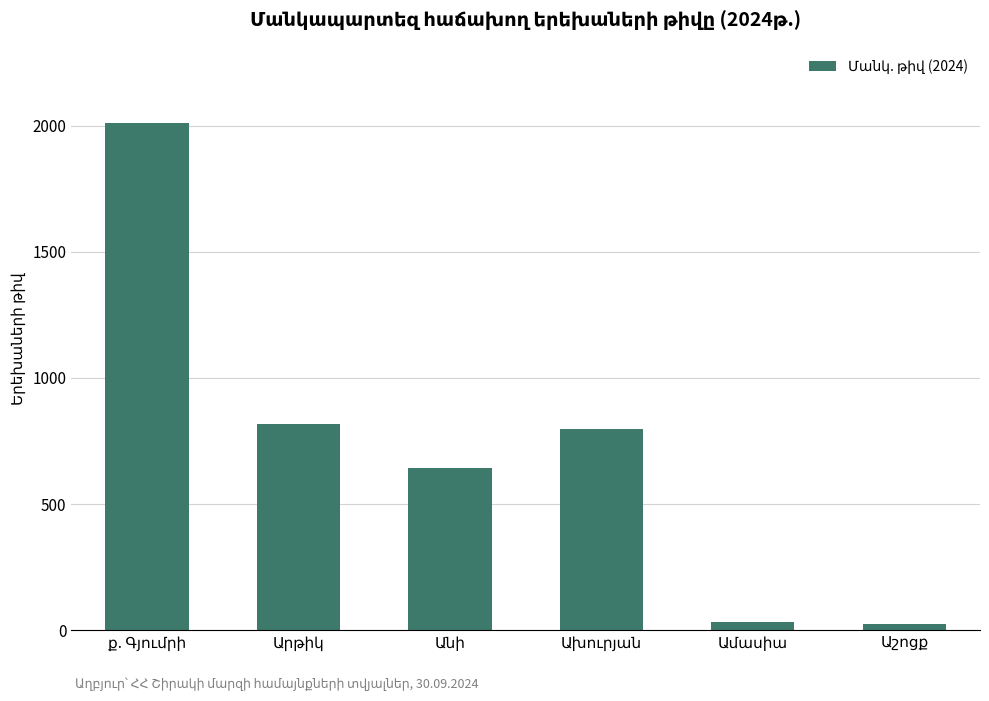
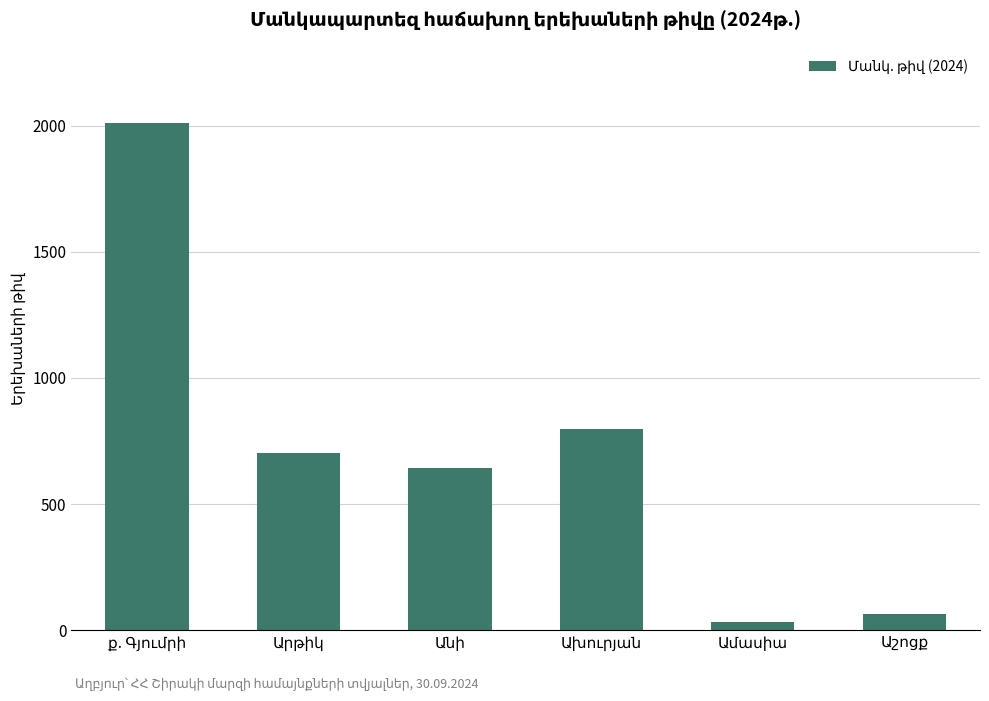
Արթիկ: 820 -> 700
Աշոցք: 30 -> 60
